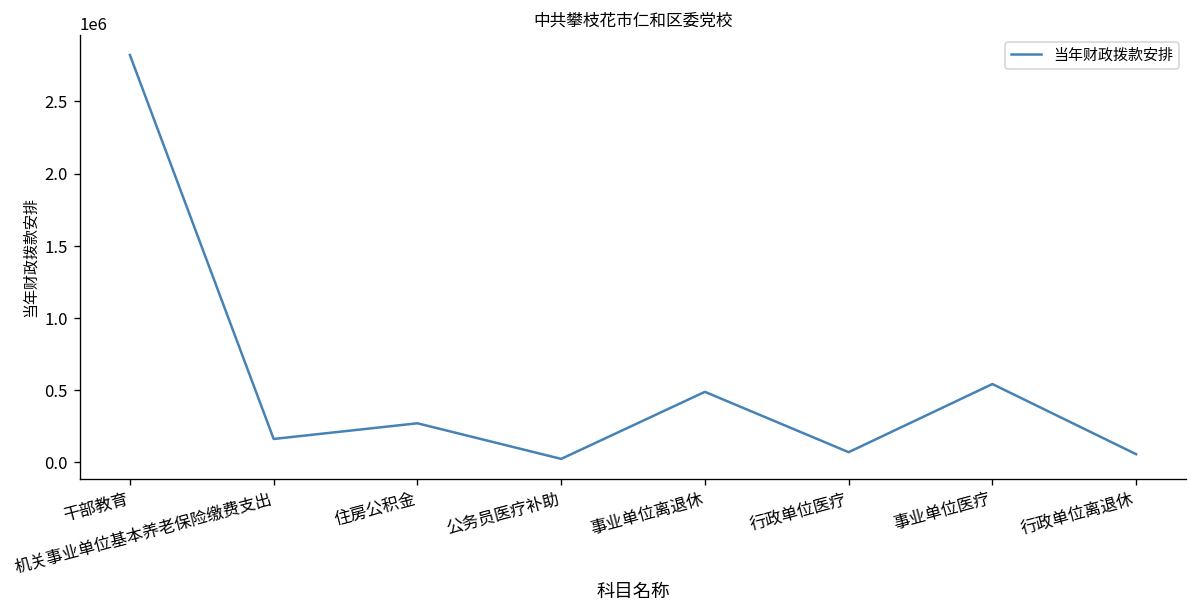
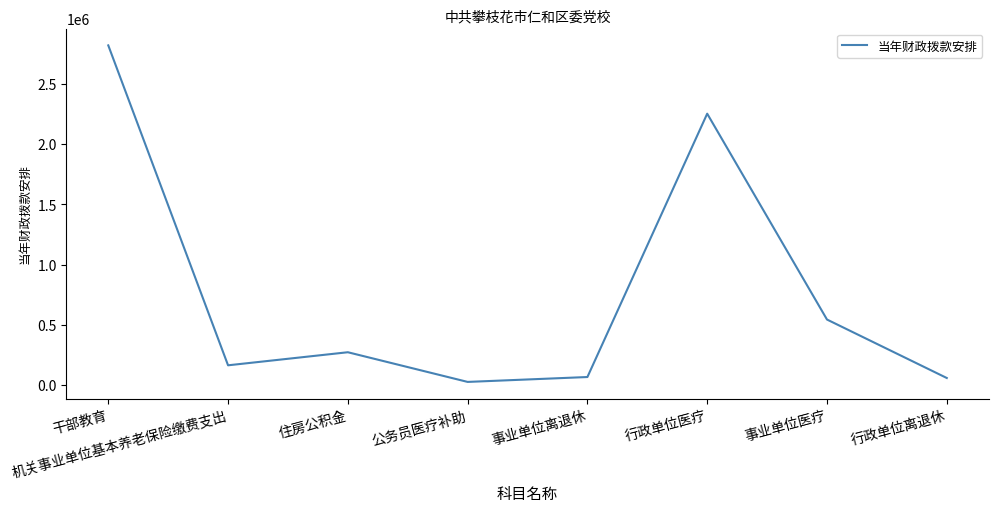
事业单位离退休: 490000 -> 70000
行政单位医疗: 70000 -> 2250000
